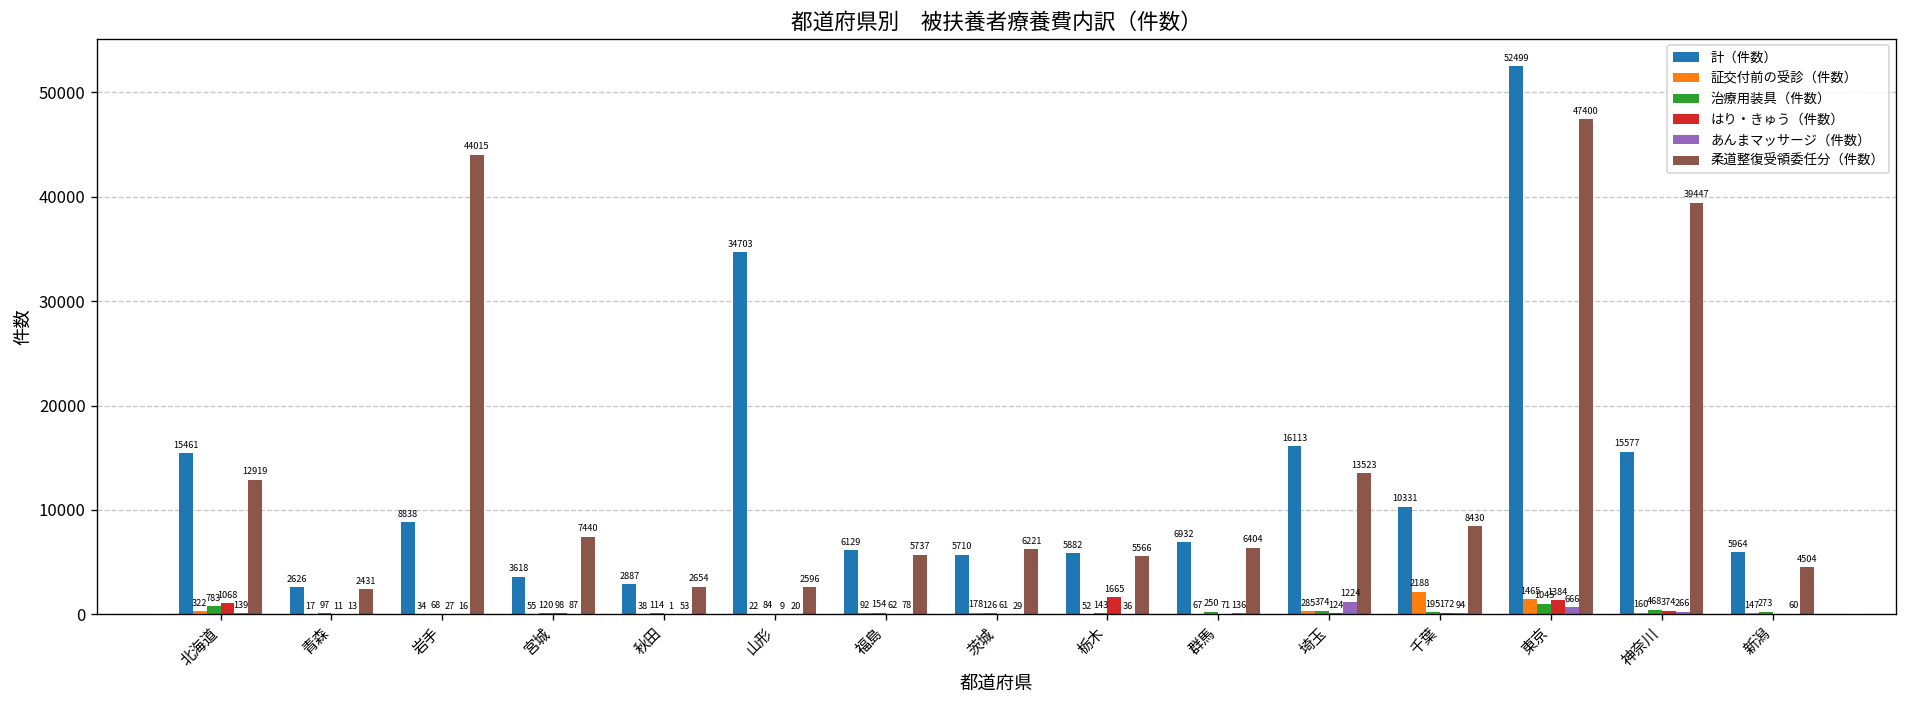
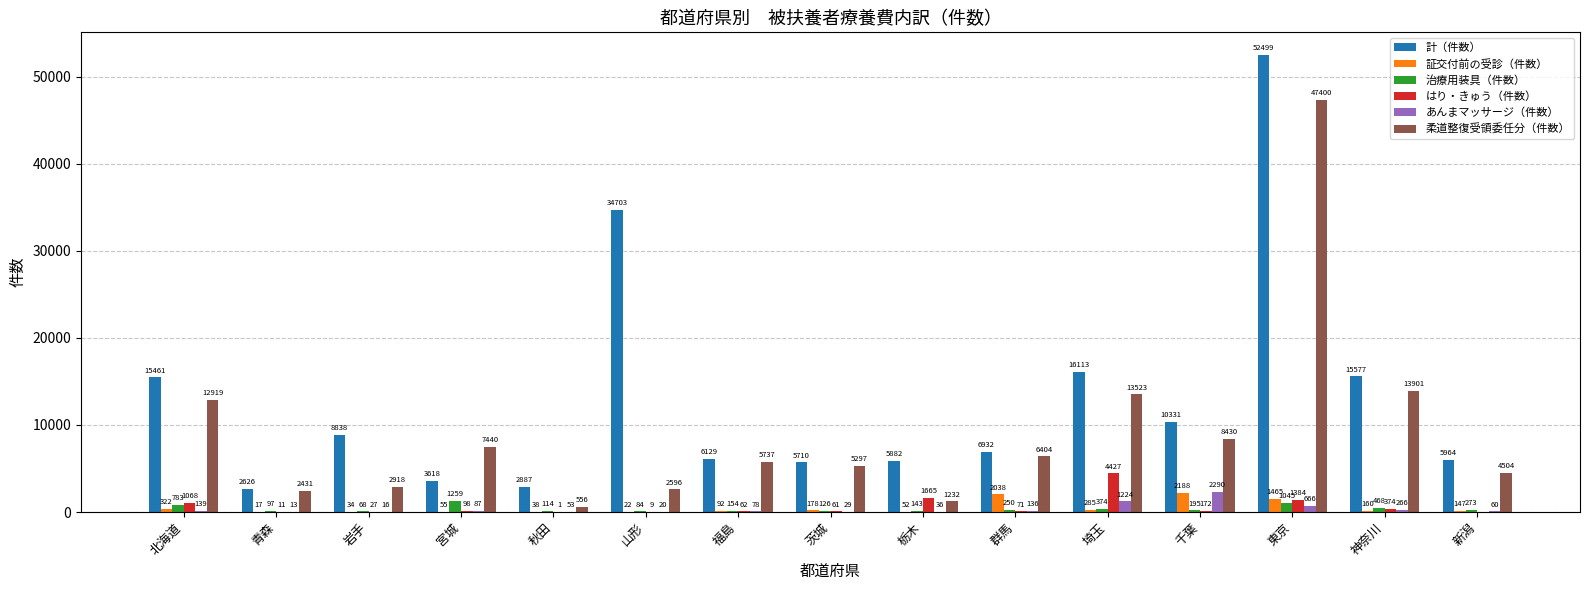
柔道整復受領委任分（件数）, 岩手: 44015 -> 2918
治療用装具（件数）, 宮城: 120 -> 1259
柔道整復受領委任分（件数）, 秋田: 2654 -> 556
柔道整復受領委任分（件数）, 茨城: 6221 -> 5297
柔道整復受領委任分（件数）, 栃木: 5566 -> 1232
証交付前の受診（件数）, 群馬: 67 -> 2038
はり・きゅう（件数）, 埼玉: 124 -> 4427
あんまマッサージ（件数）, 千葉: 94 -> 2290
柔道整復受領委任分（件数）, 神奈川: 39447 -> 13901
